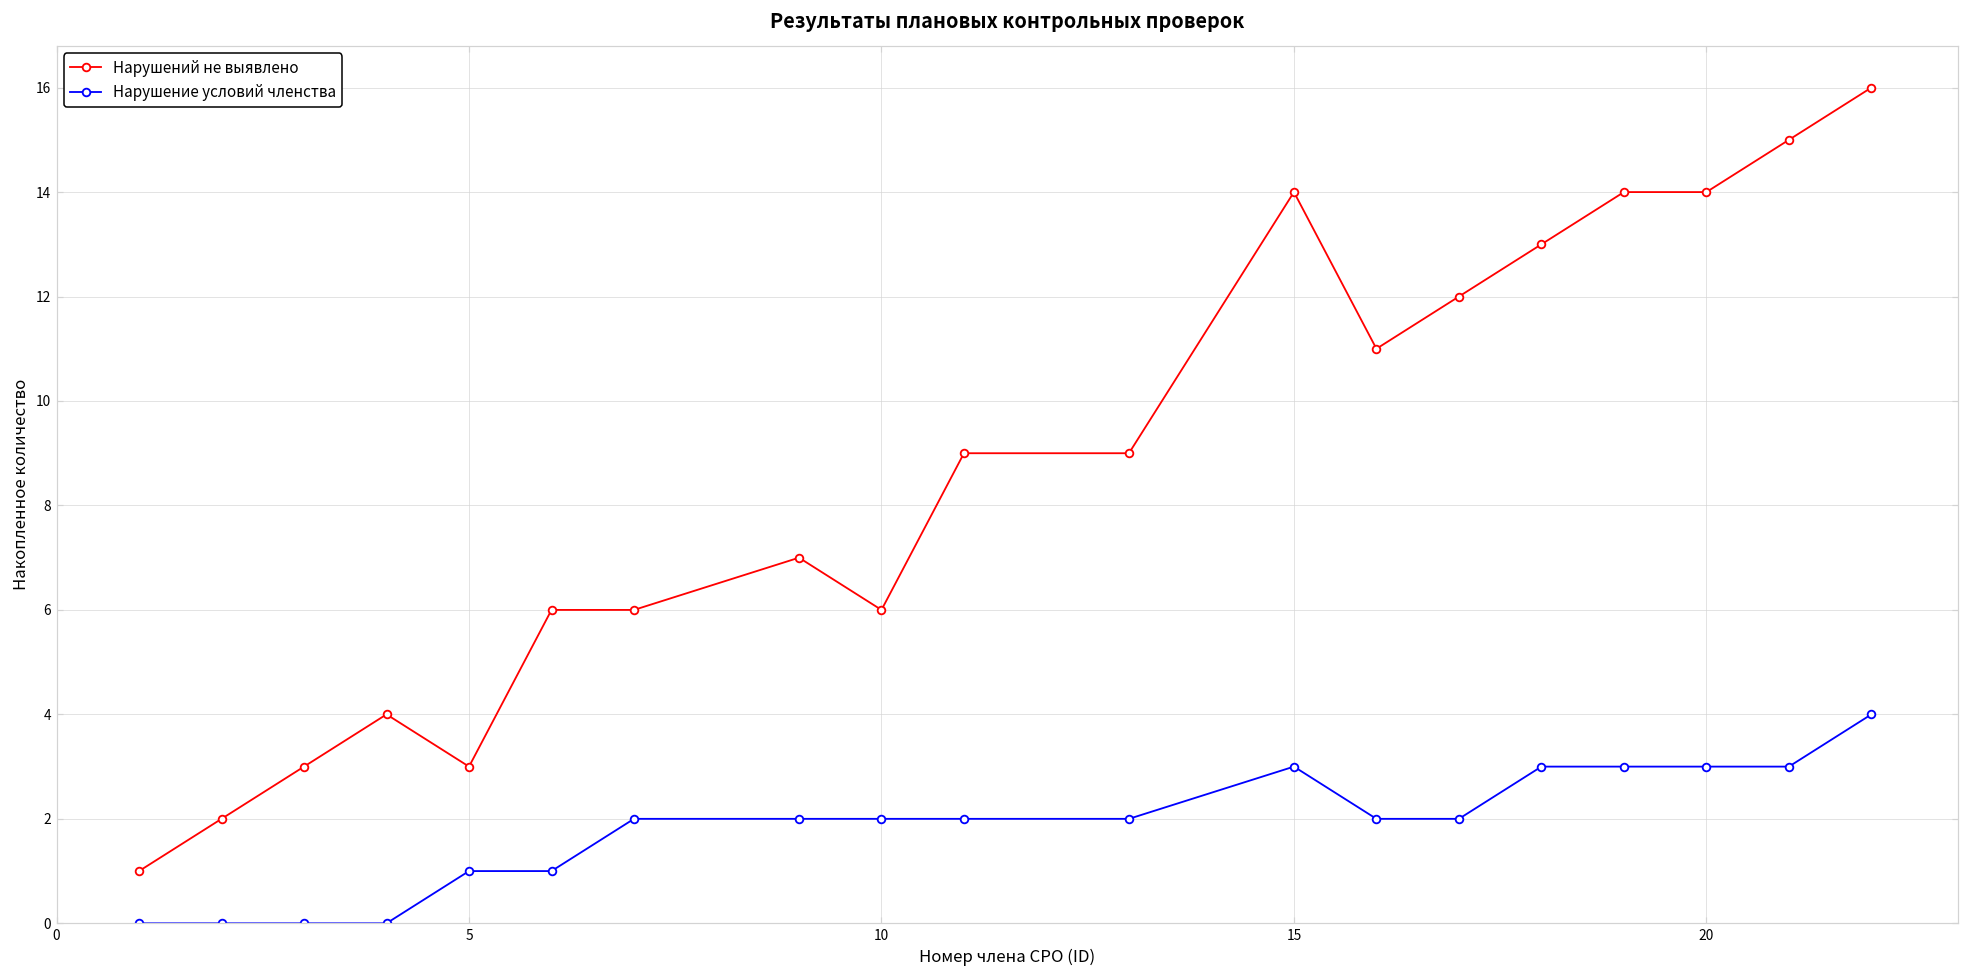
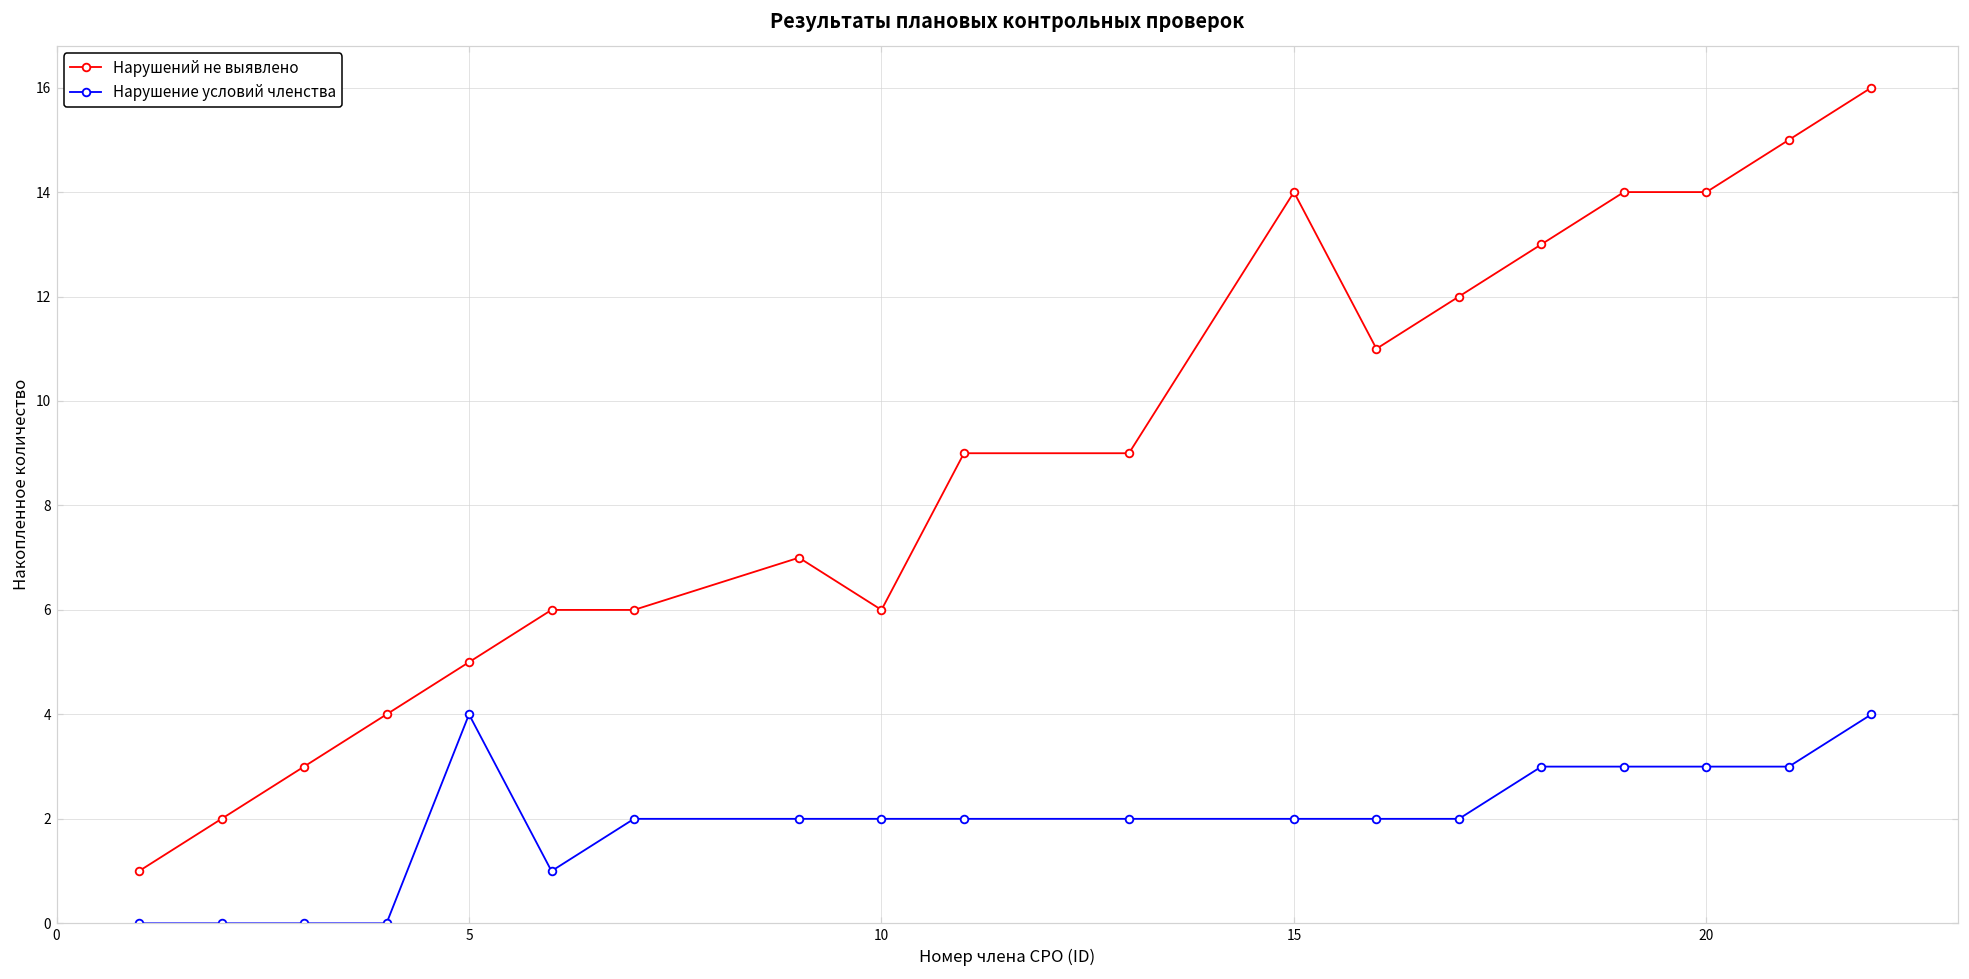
Нарушений не выявлено, 5: 3 -> 5
Нарушение условий членства, 5: 1 -> 4
Нарушение условий членства, 15: 3 -> 2
